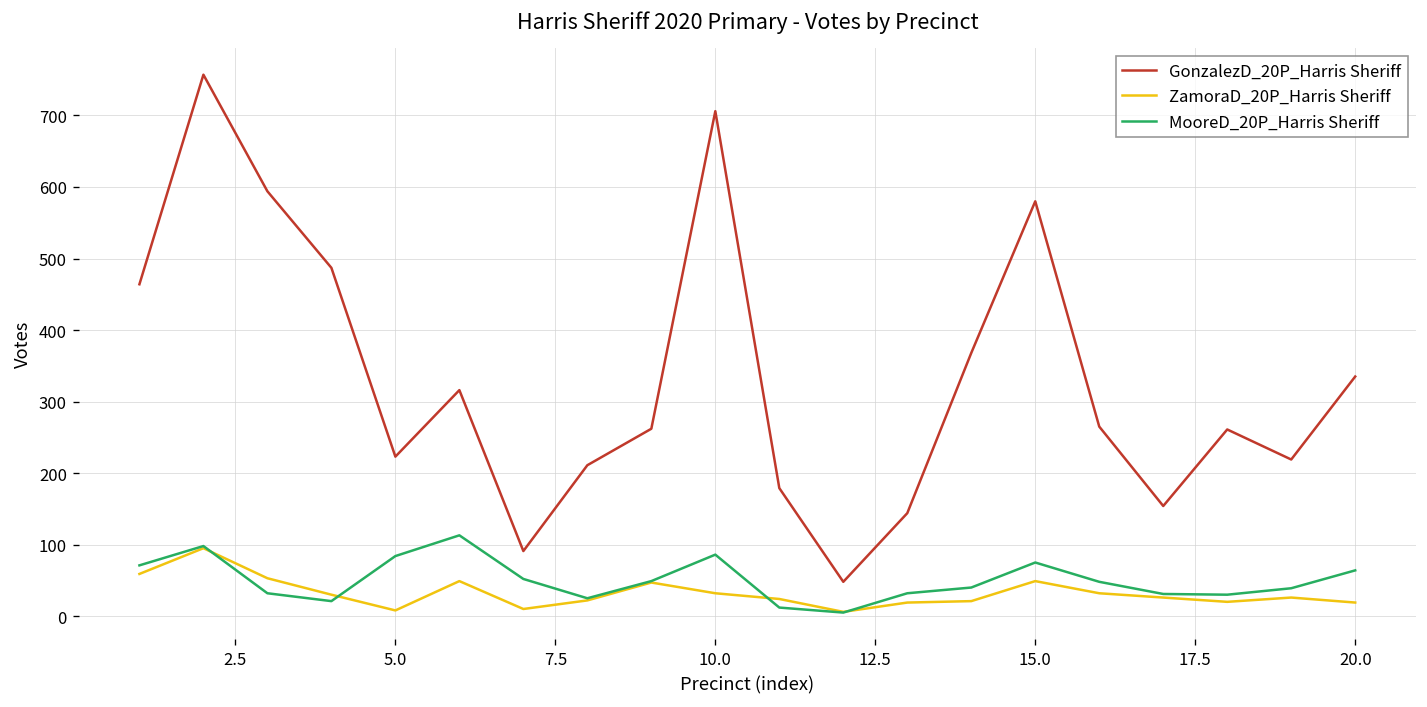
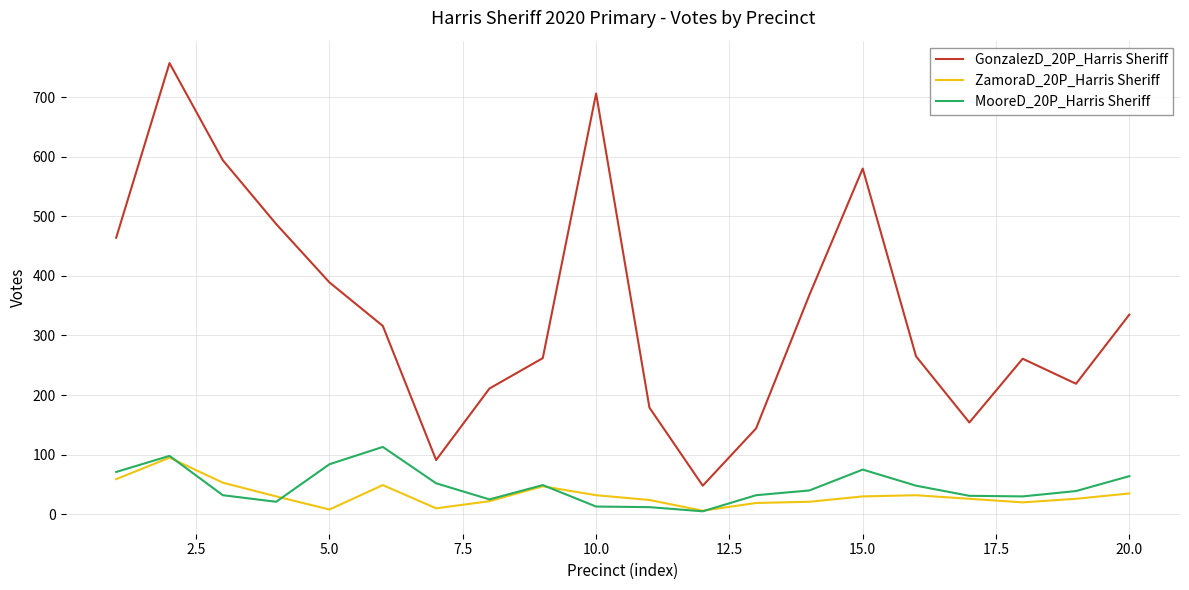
GonzalezD_20P_Harris Sheriff, 5.0: 220 -> 390
MooreD_20P_Harris Sheriff, 10.0: 90 -> 10
ZamoraD_20P_Harris Sheriff, 15.0: 50 -> 30
ZamoraD_20P_Harris Sheriff, 20.0: 20 -> 40
